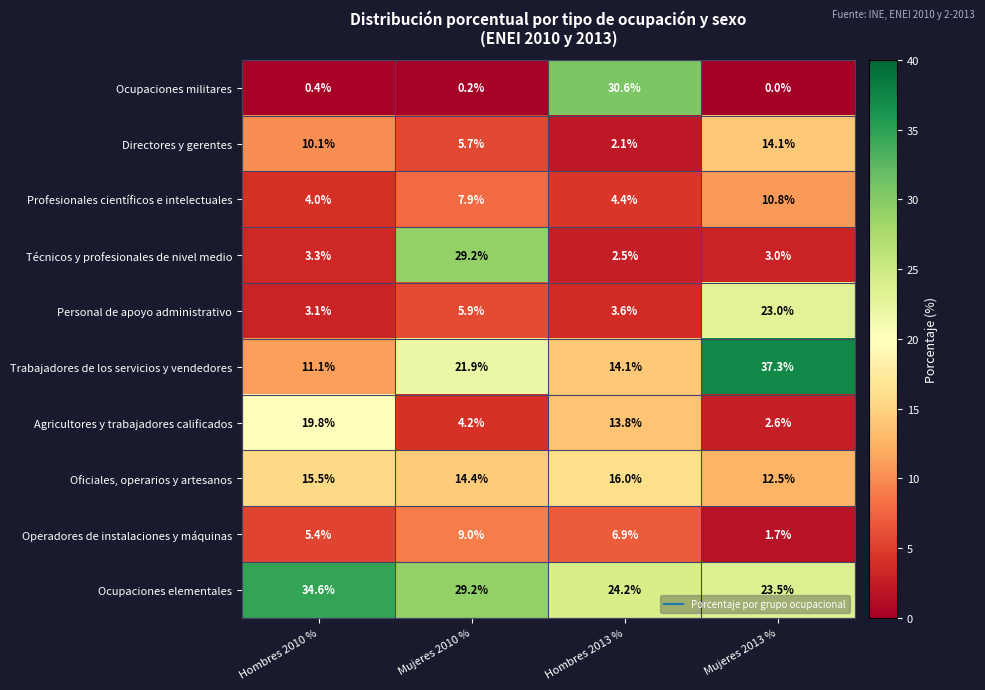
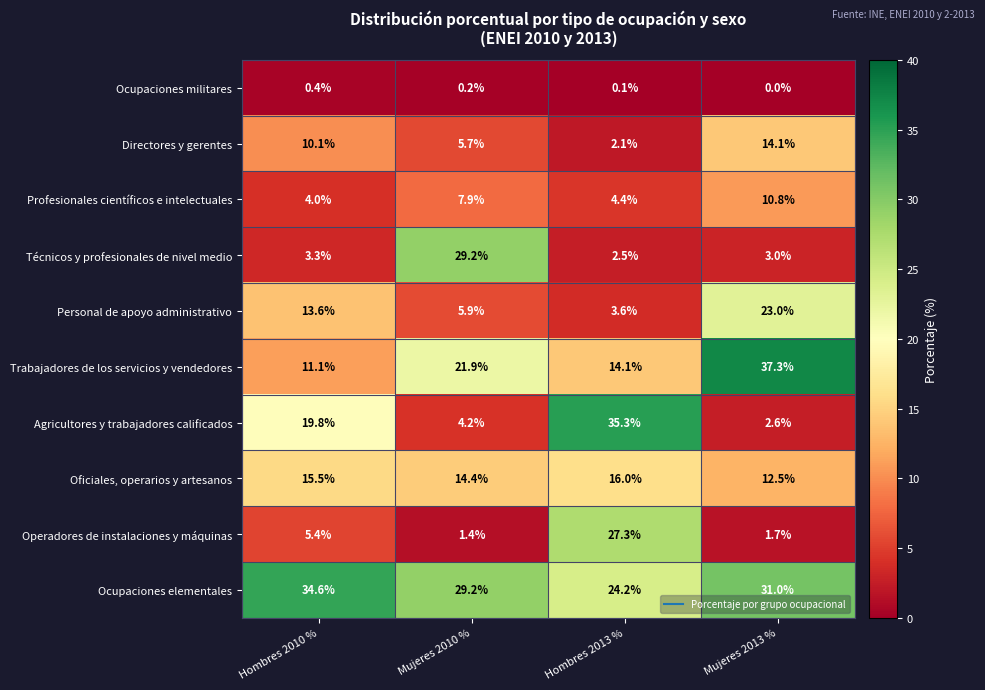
Ocupaciones militares, Hombres 2013 %: 30.6% -> 0.1%
Personal de apoyo administrativo, Hombres 2010 %: 3.1% -> 13.6%
Agricultores y trabajadores calificados, Hombres 2013 %: 13.8% -> 35.3%
Operadores de instalaciones y máquinas, Mujeres 2010 %: 9.0% -> 1.4%
Operadores de instalaciones y máquinas, Hombres 2013 %: 6.9% -> 27.3%
Ocupaciones elementales, Mujeres 2013 %: 23.5% -> 31.0%
